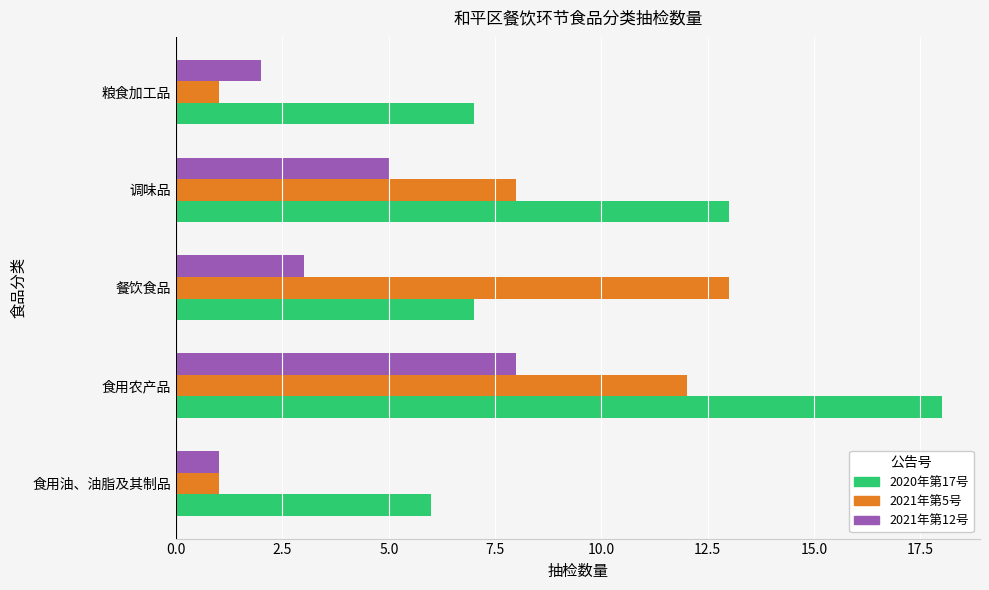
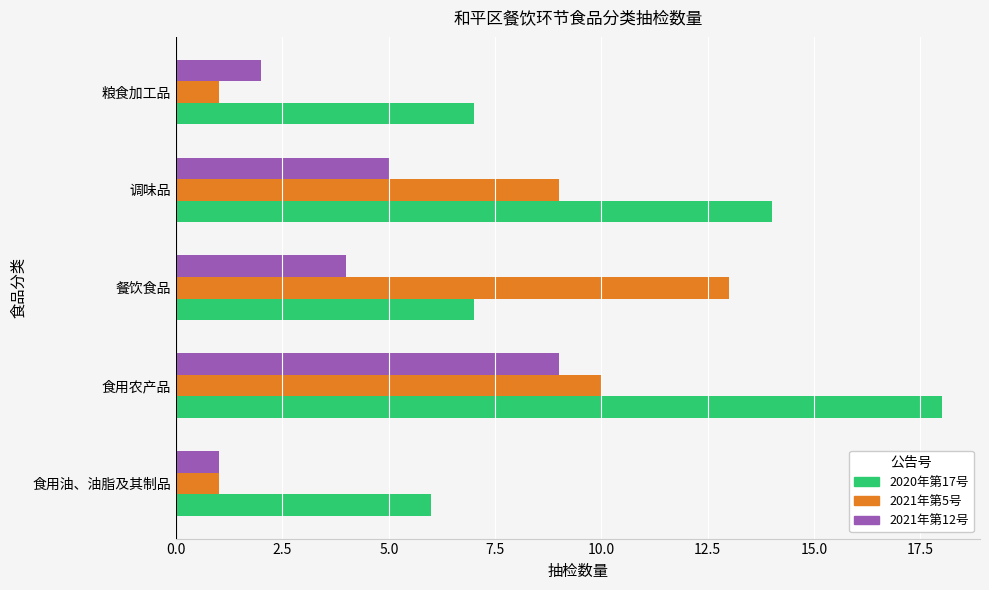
2021年第5号, 调味品: 8 -> 9
2020年第17号, 调味品: 13 -> 14
2021年第12号, 餐饮食品: 3 -> 4
2021年第12号, 食用农产品: 8 -> 9
2021年第5号, 食用农产品: 12 -> 10
